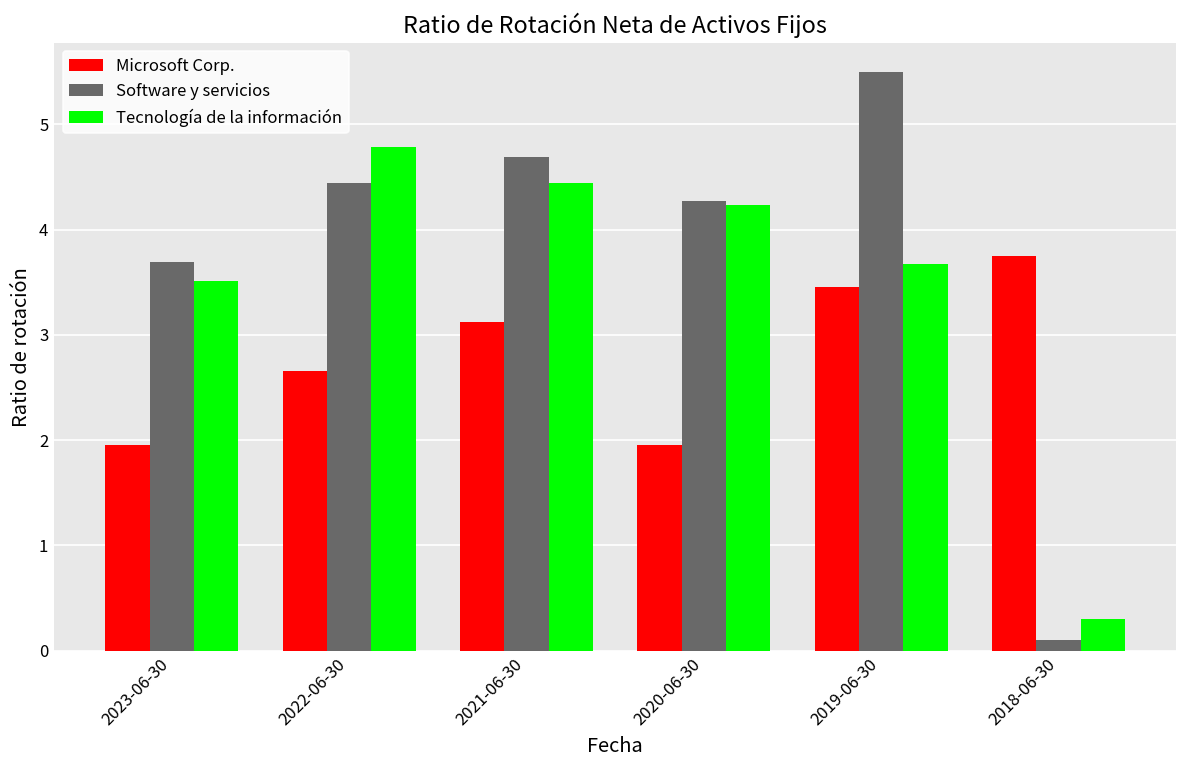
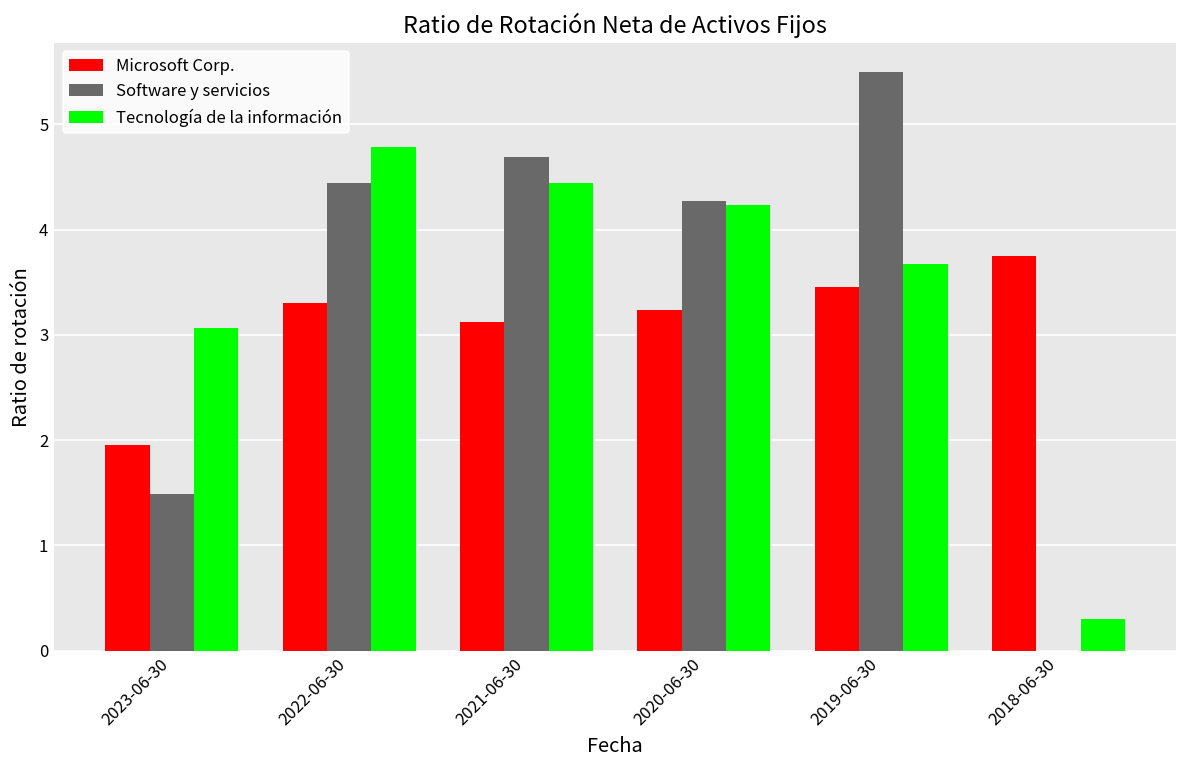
Software y servicios, 2023-06-30: 3.7 -> 1.5
Tecnología de la información, 2023-06-30: 3.5 -> 3.1
Microsoft Corp., 2022-06-30: 2.7 -> 3.3
Microsoft Corp., 2020-06-30: 2.0 -> 3.2
Software y servicios, 2018-06-30: 0.1 -> 0.0
